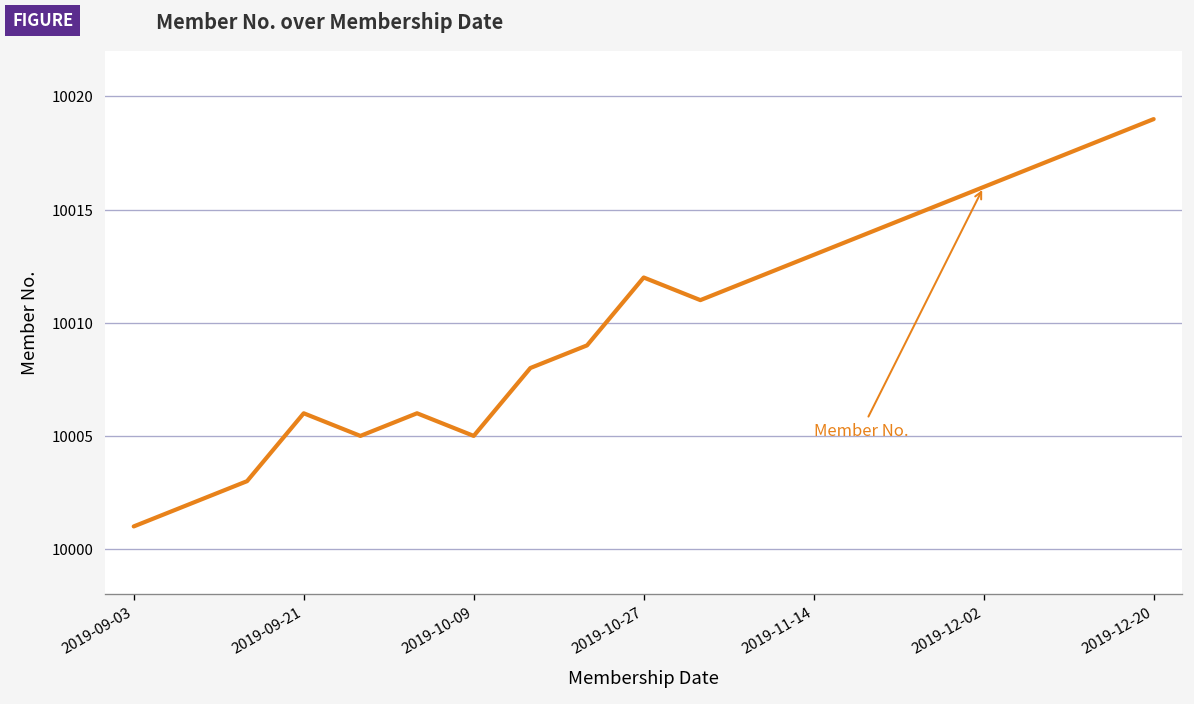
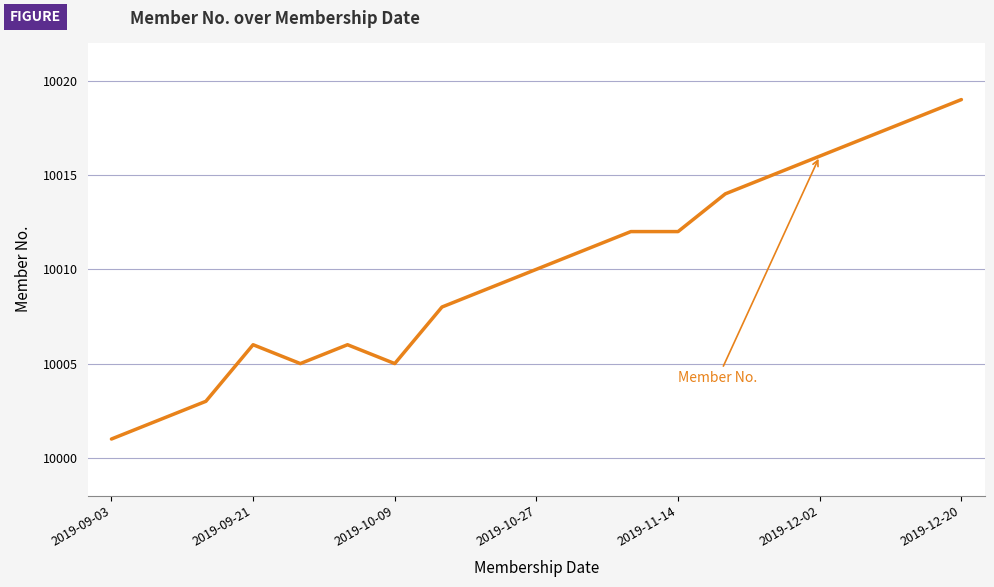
2019-10-27: 10012 -> 10010
2019-11-14: 10013 -> 10012
